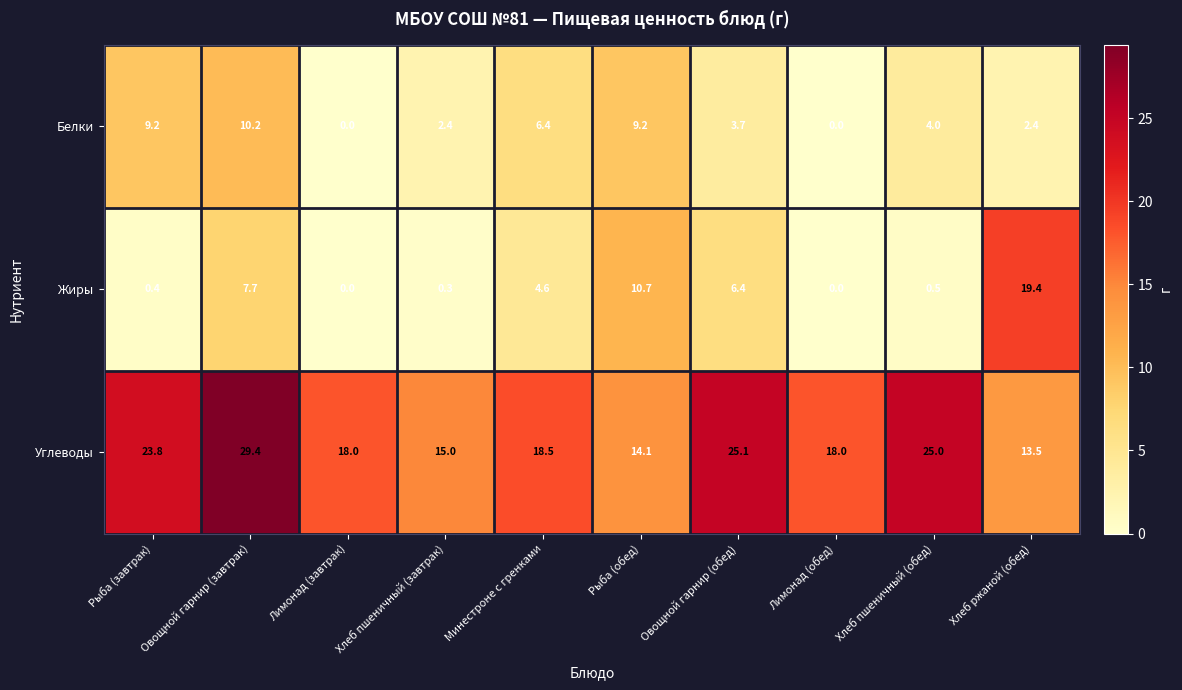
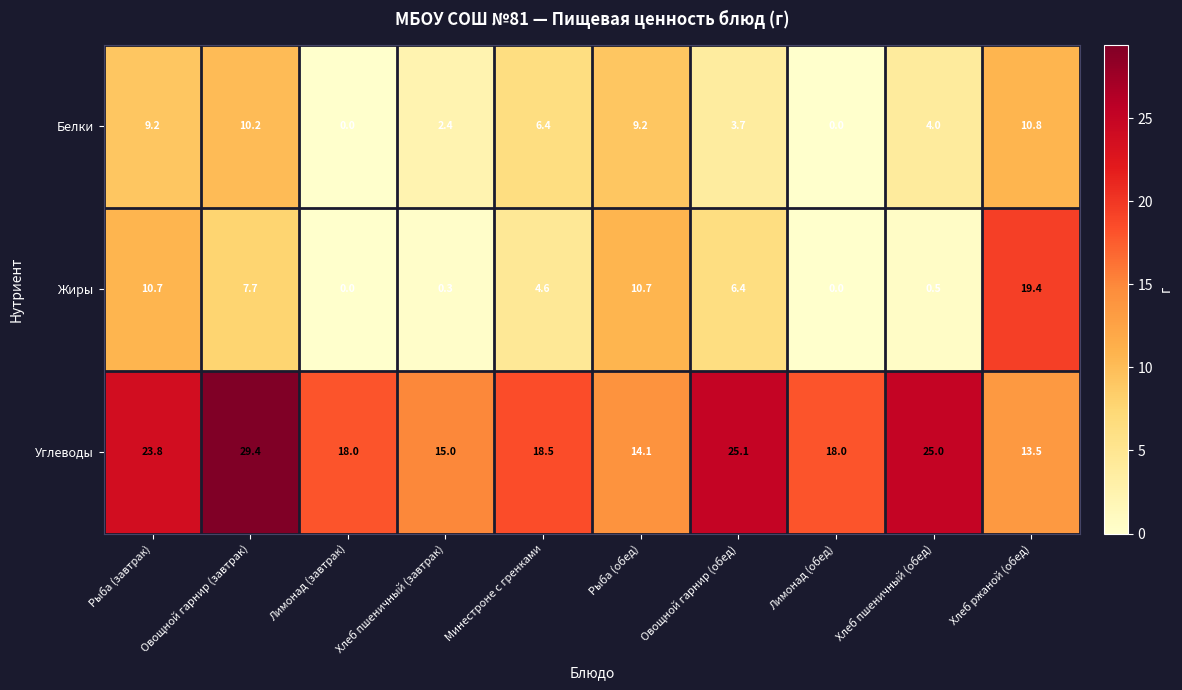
Белки, Хлеб ржаной (обед): 2.4 -> 10.8
Жиры, Рыба (завтрак): 0.4 -> 10.7
